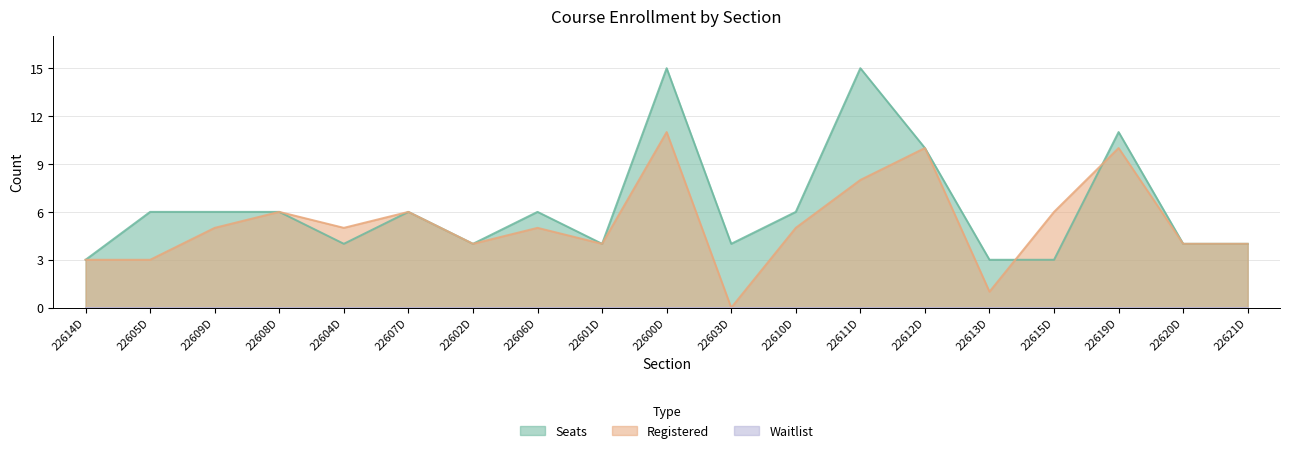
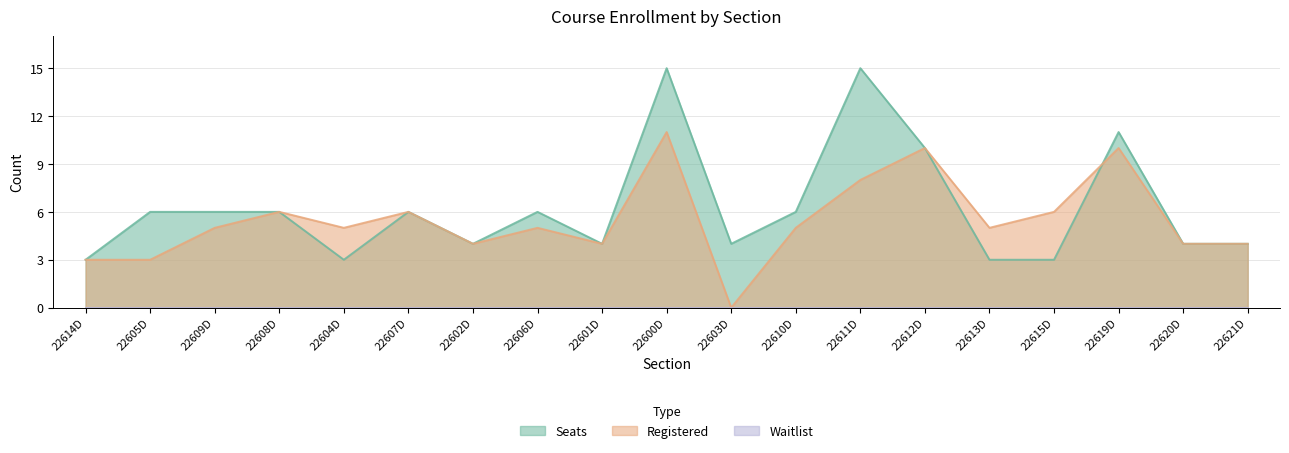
Seats, 22604D: 4 -> 3
Registered, 22613D: 1 -> 5
